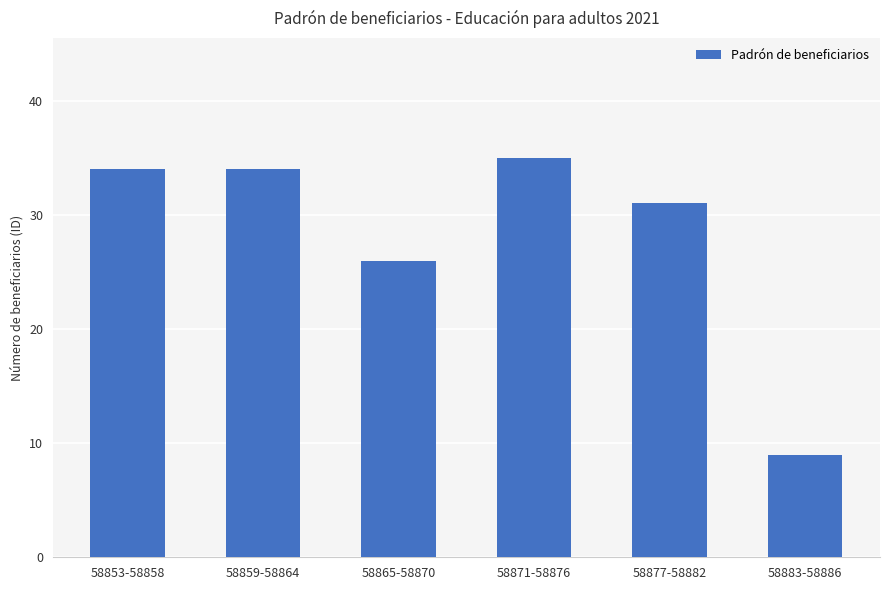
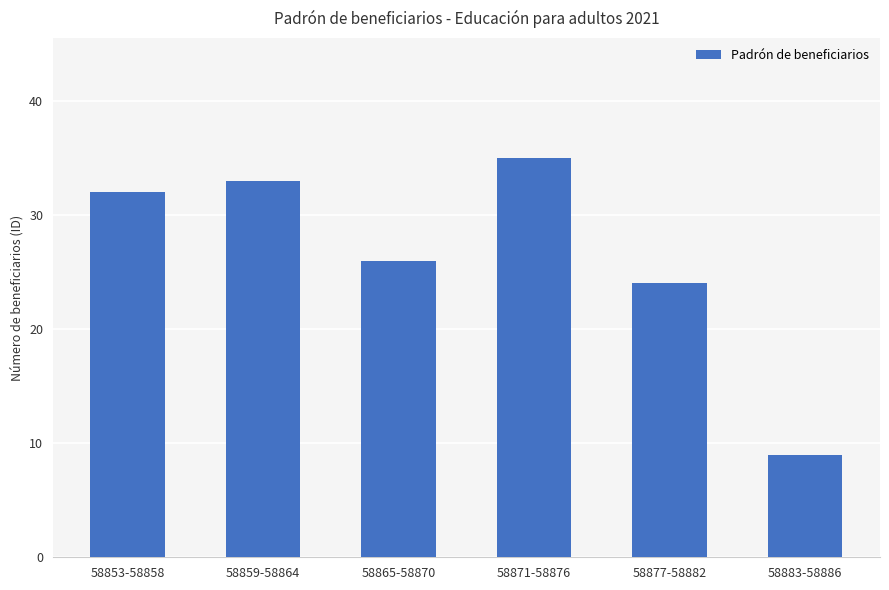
58853-58858: 34 -> 32
58859-58864: 34 -> 33
58877-58882: 31 -> 24
